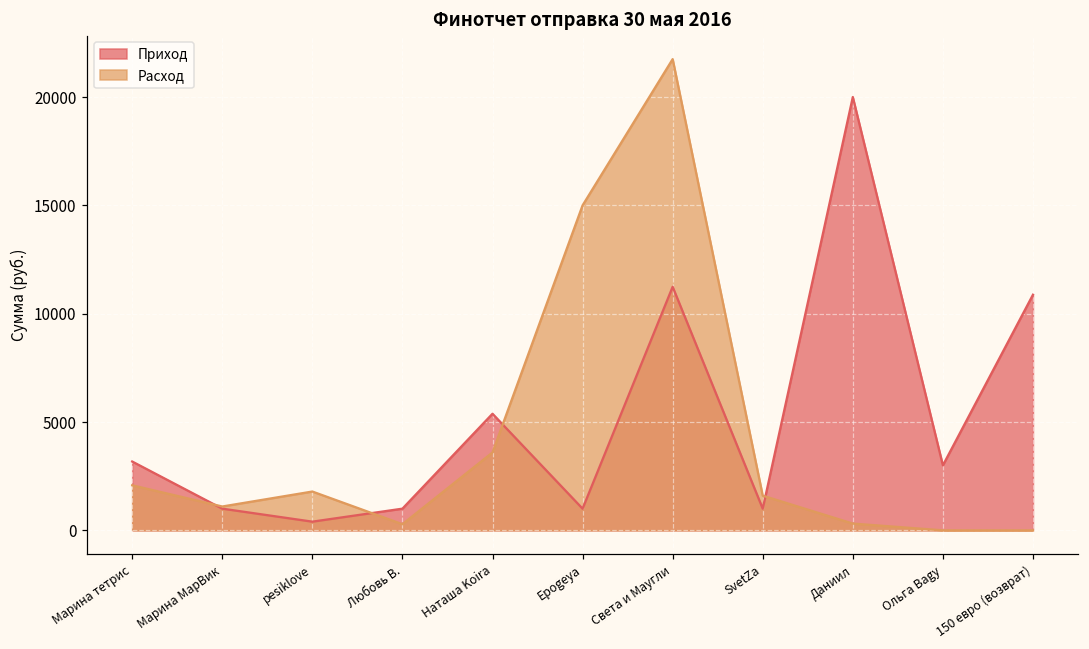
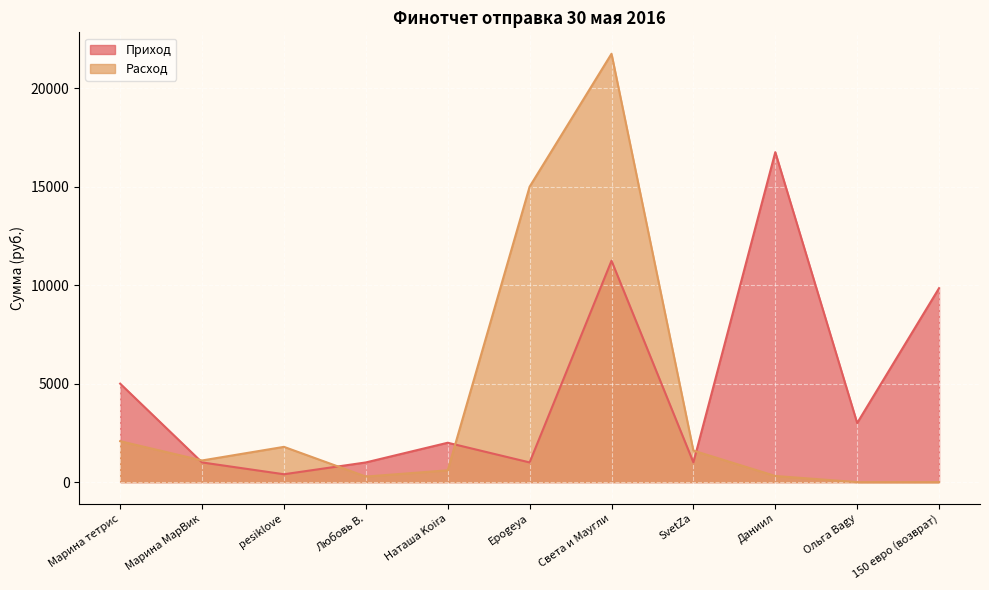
Приход, Марина тетрис: 3200 -> 5000
Приход, Наташа Koira: 5400 -> 2000
Расход, Наташа Koira: 3600 -> 600
Приход, Даниил: 20000 -> 16800
Приход, 150 евро (возврат): 10900 -> 9800
